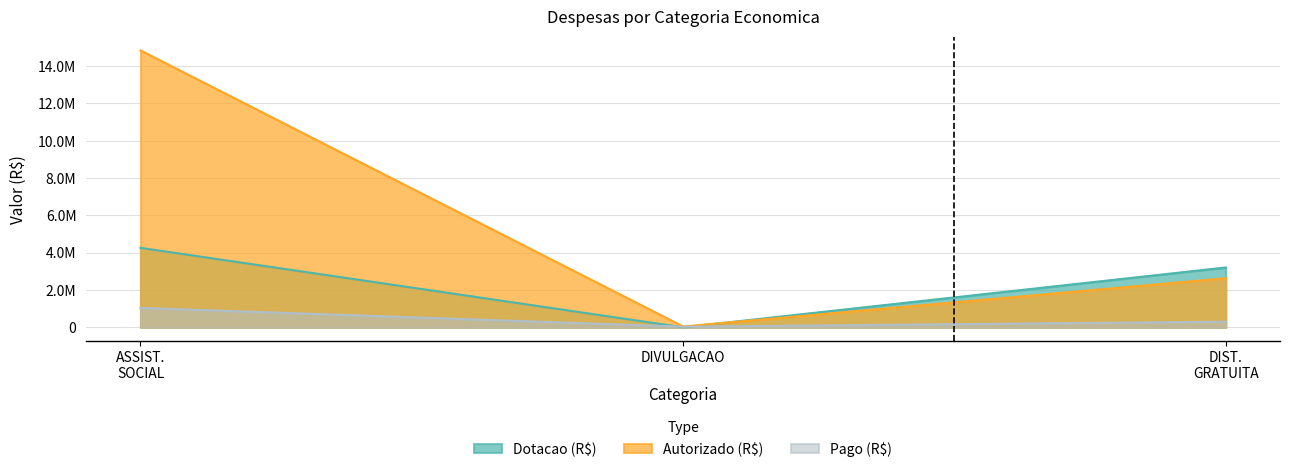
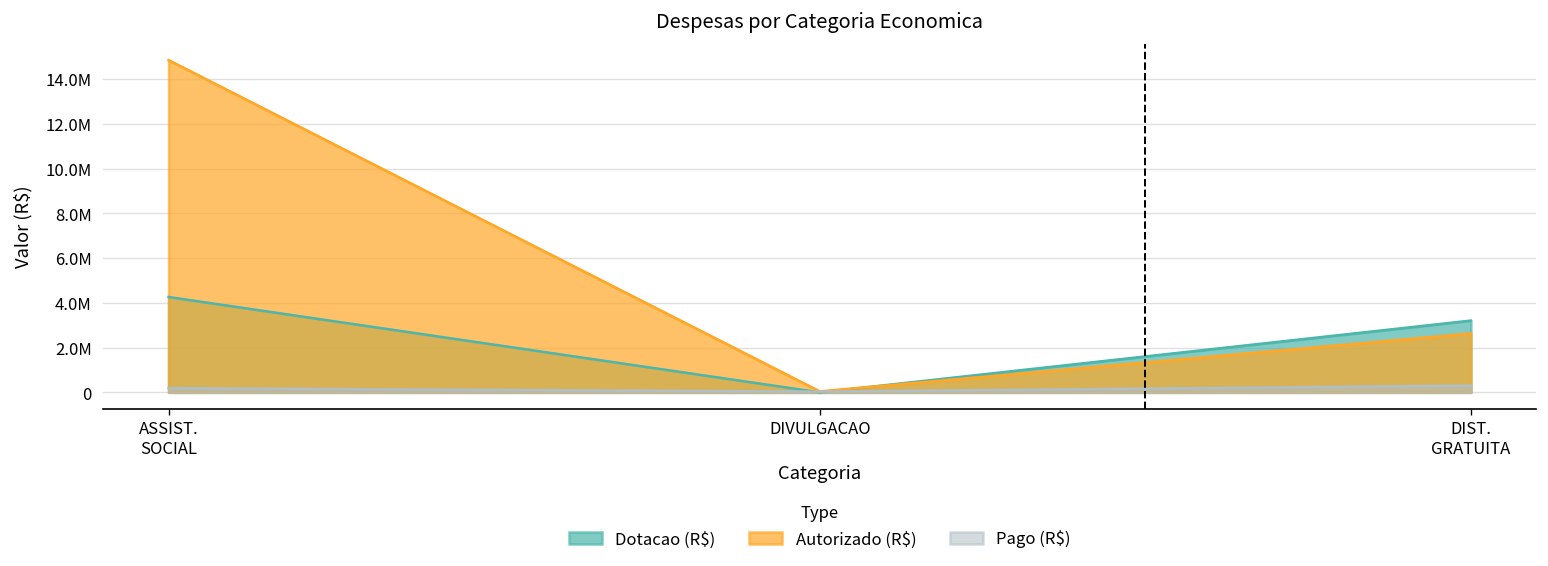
Pago (R$), ASSIST. SOCIAL: 1000000 -> 200000
